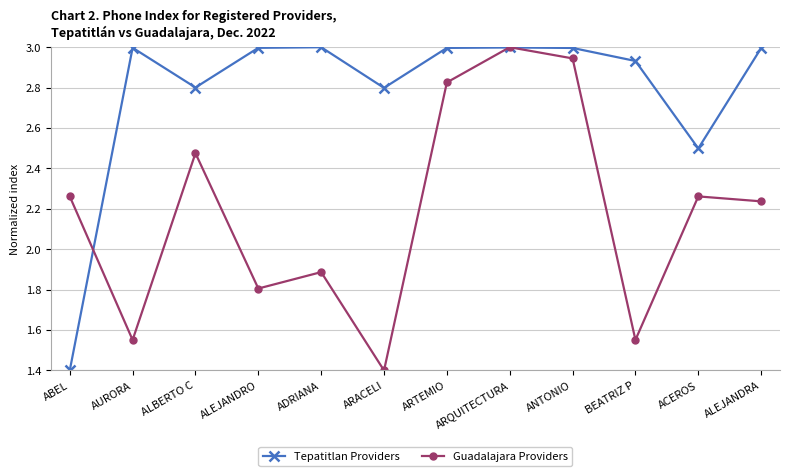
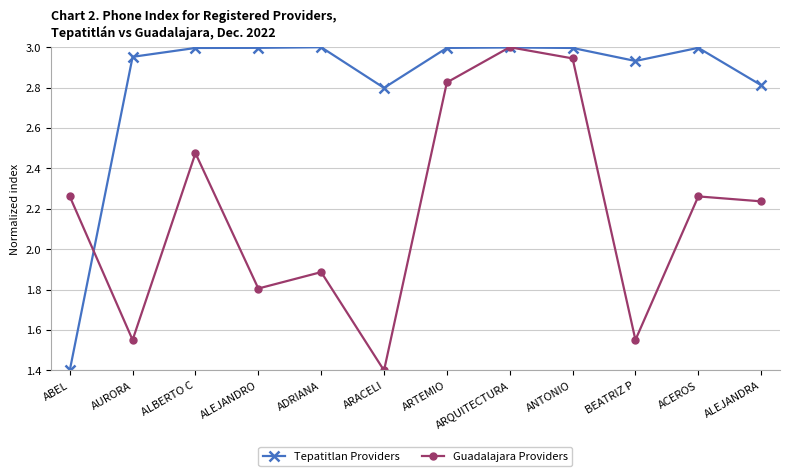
Tepatitlan Providers, AURORA: 3.00 -> 2.95
Tepatitlan Providers, ALBERTO C: 2.80 -> 3.00
Tepatitlan Providers, ACEROS: 2.50 -> 3.00
Tepatitlan Providers, ALEJANDRA: 3.00 -> 2.81
